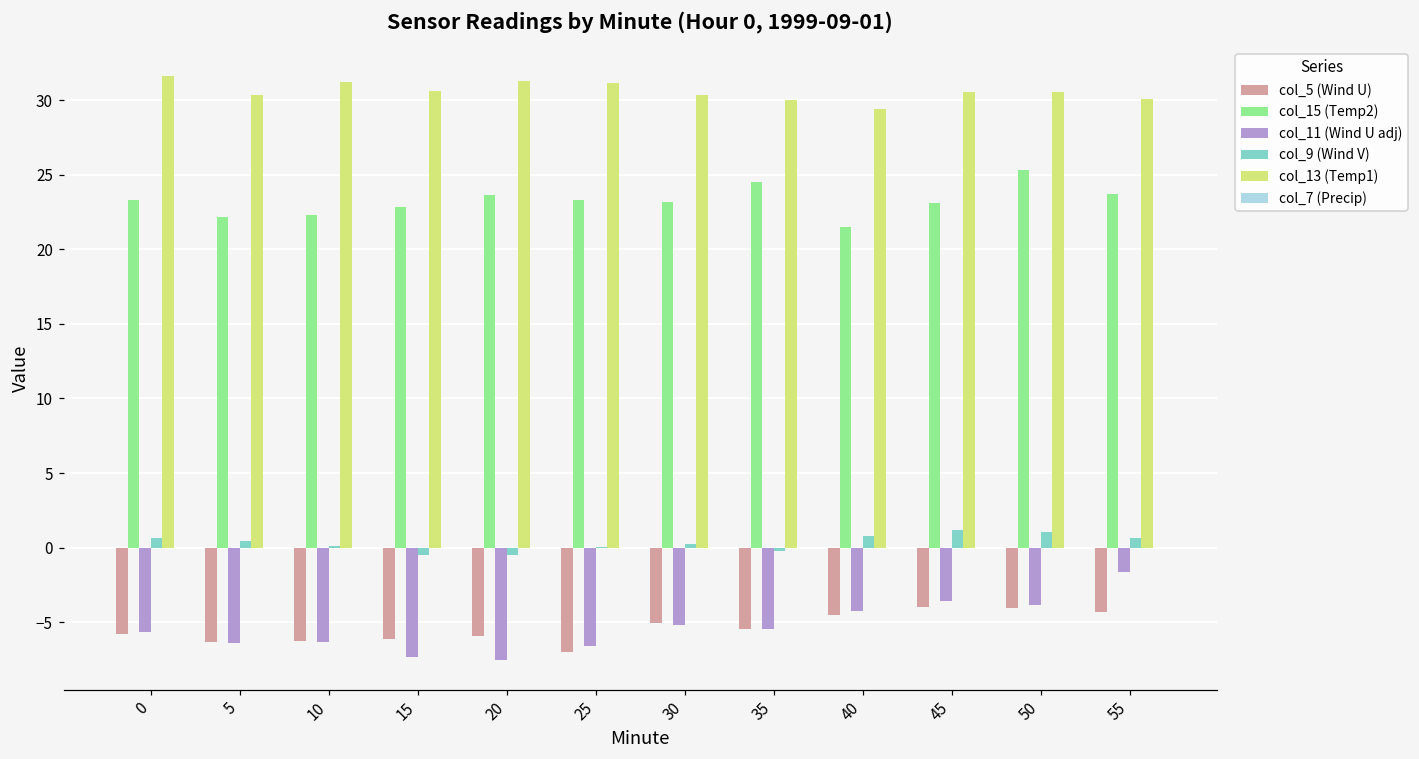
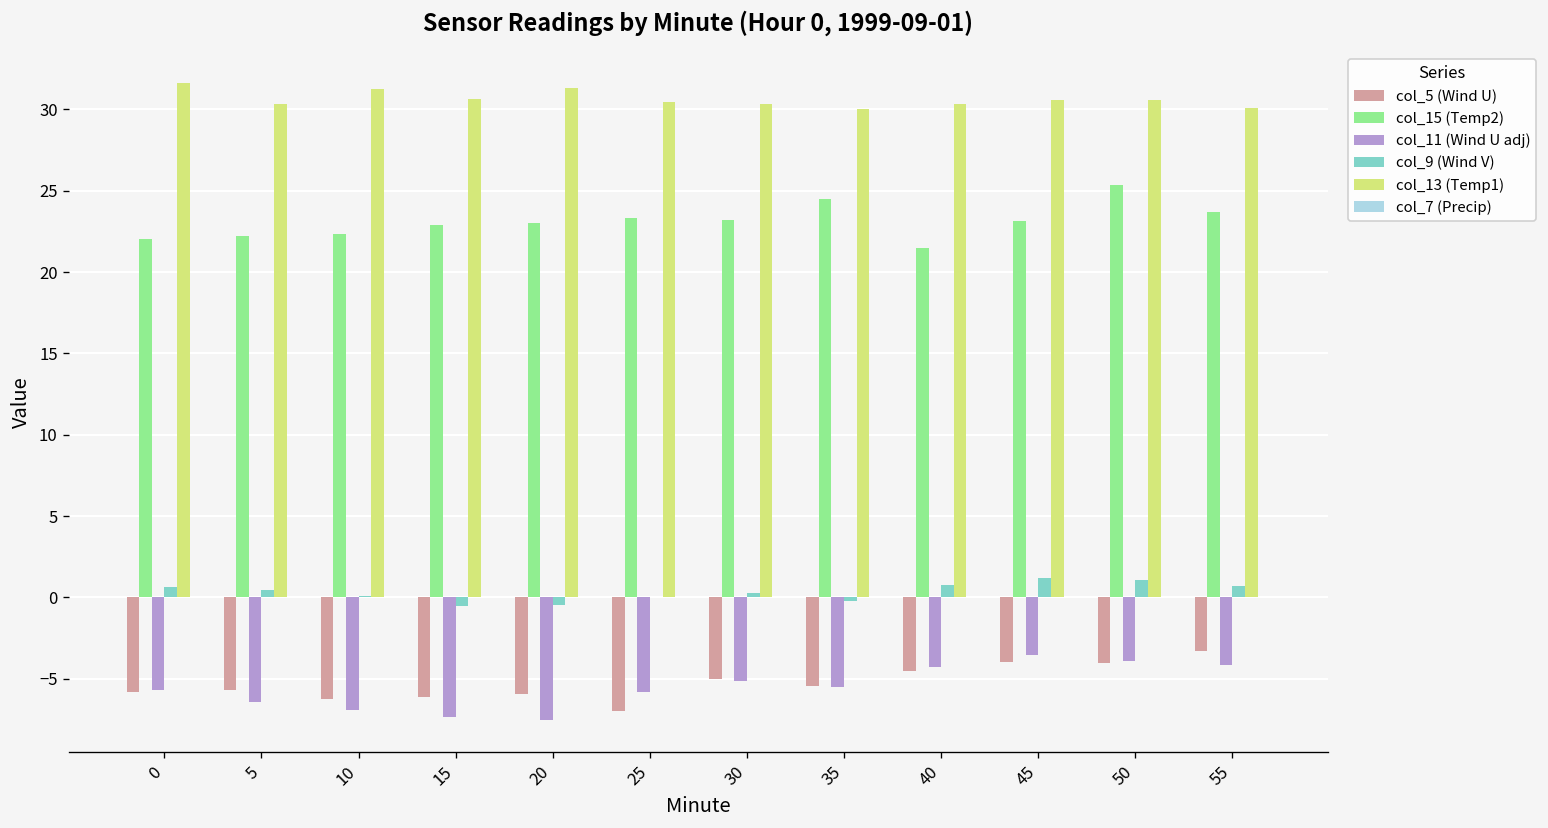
col_15 (Temp2), 0: 23.3 -> 22.0
col_5 (Wind U), 5: -6.3 -> -5.7
col_11 (Wind U adj), 10: -6.3 -> -7.0
col_15 (Temp2), 20: 23.6 -> 23.0
col_11 (Wind U adj), 25: -6.6 -> -5.8
col_13 (Temp1), 25: 31.1 -> 30.5
col_13 (Temp1), 40: 29.4 -> 30.3
col_5 (Wind U), 55: -4.3 -> -3.3
col_11 (Wind U adj), 55: -1.6 -> -4.2
